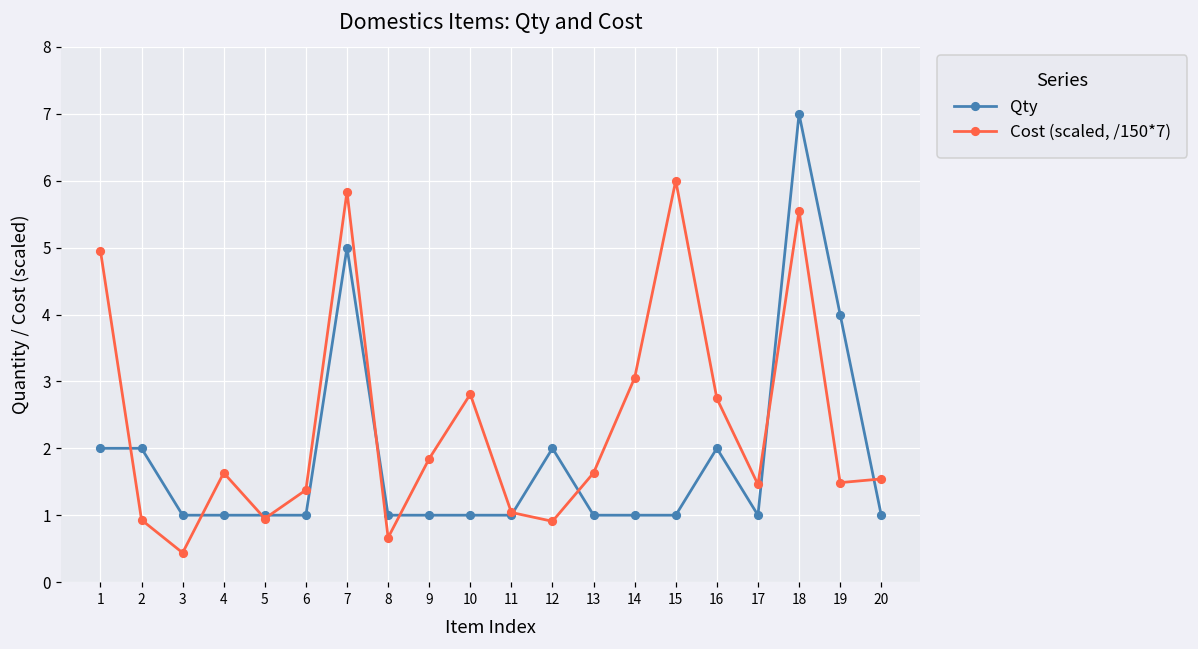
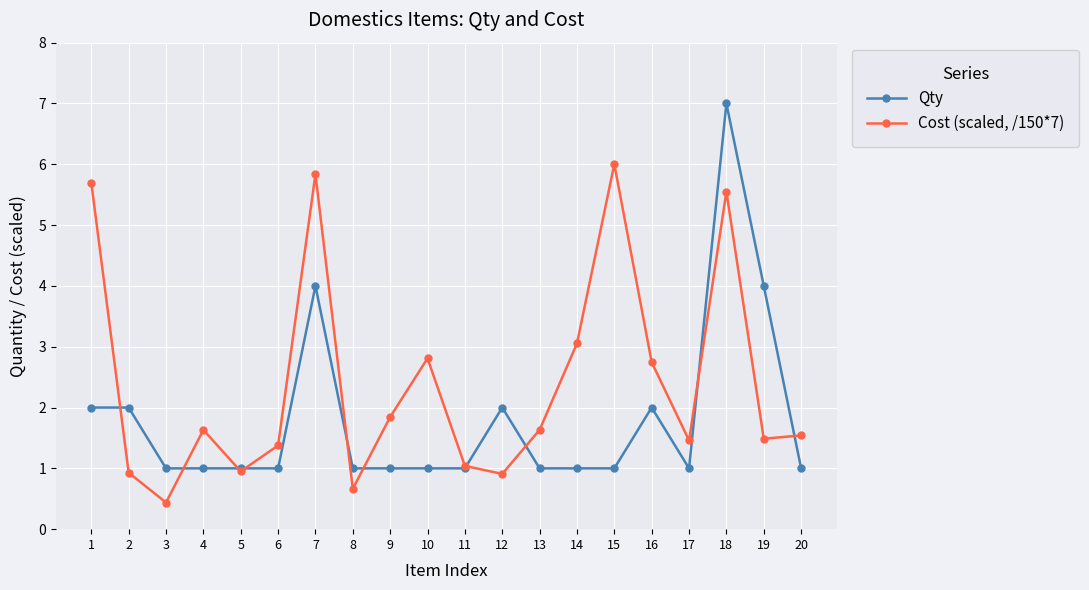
Cost (scaled, /150*7), 1: 5.0 -> 5.7
Qty, 7: 5 -> 4
